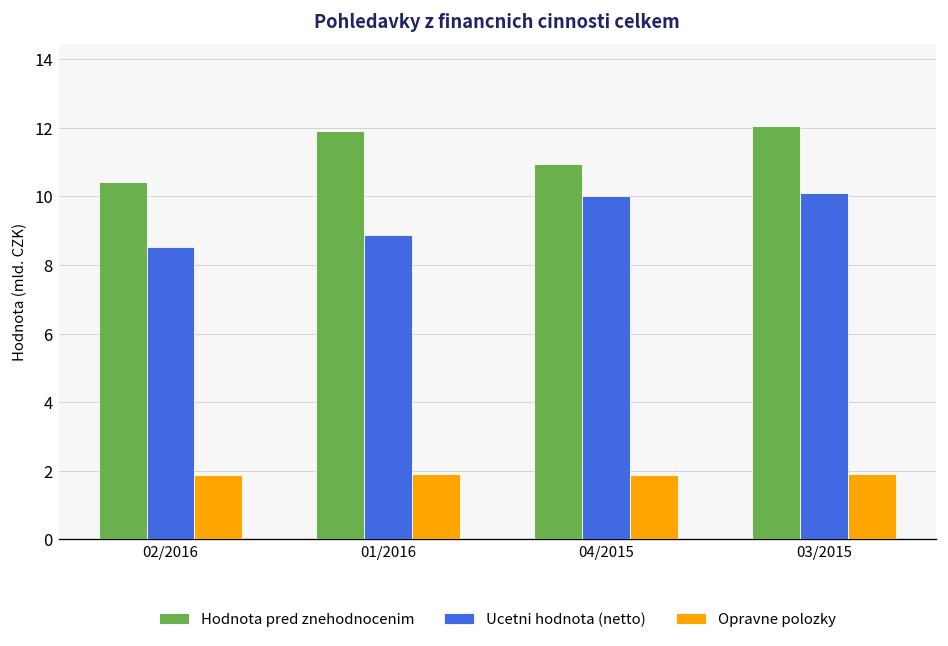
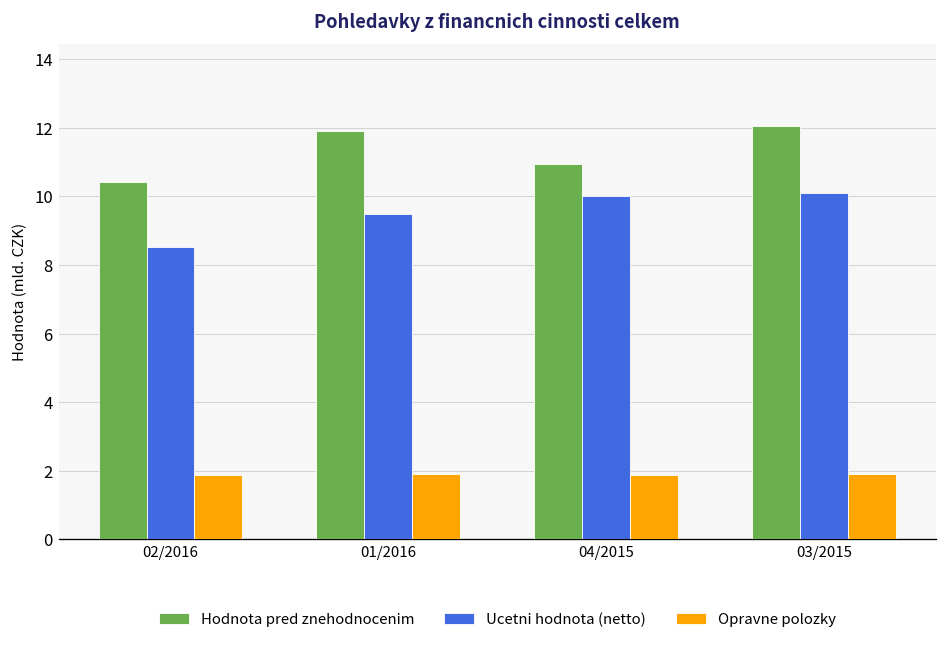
Ucetni hodnota (netto), 01/2016: 8.9 -> 9.5
